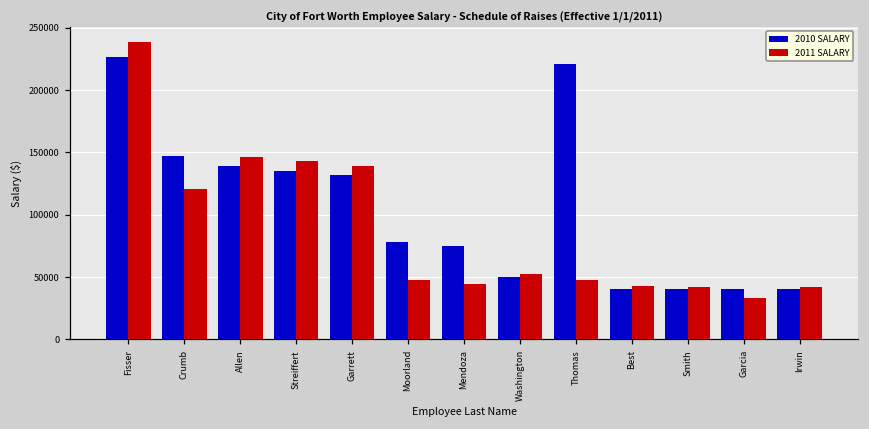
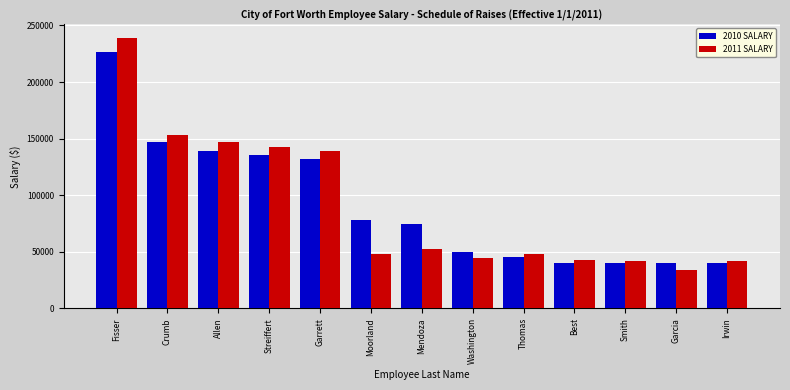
2011 SALARY, Crumb: 120000 -> 153000
2011 SALARY, Mendoza: 44000 -> 53000
2011 SALARY, Washington: 52000 -> 45000
2010 SALARY, Thomas: 221000 -> 45000
